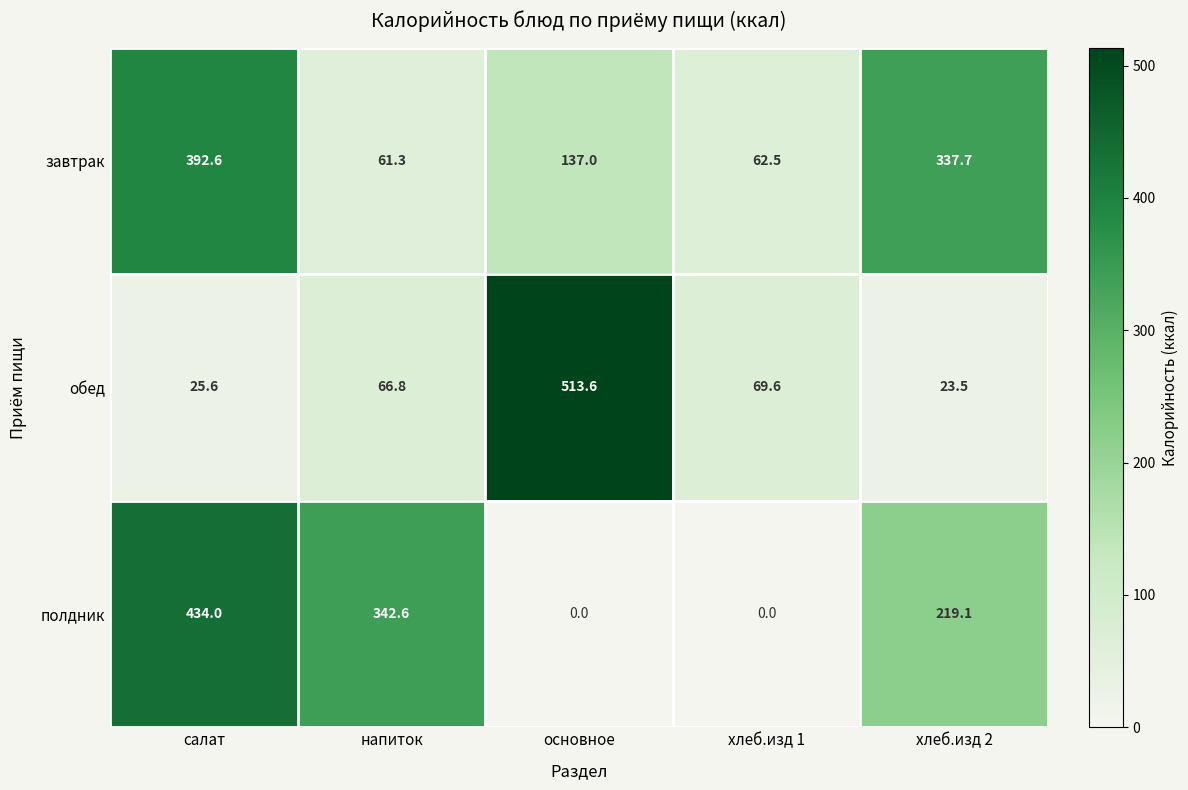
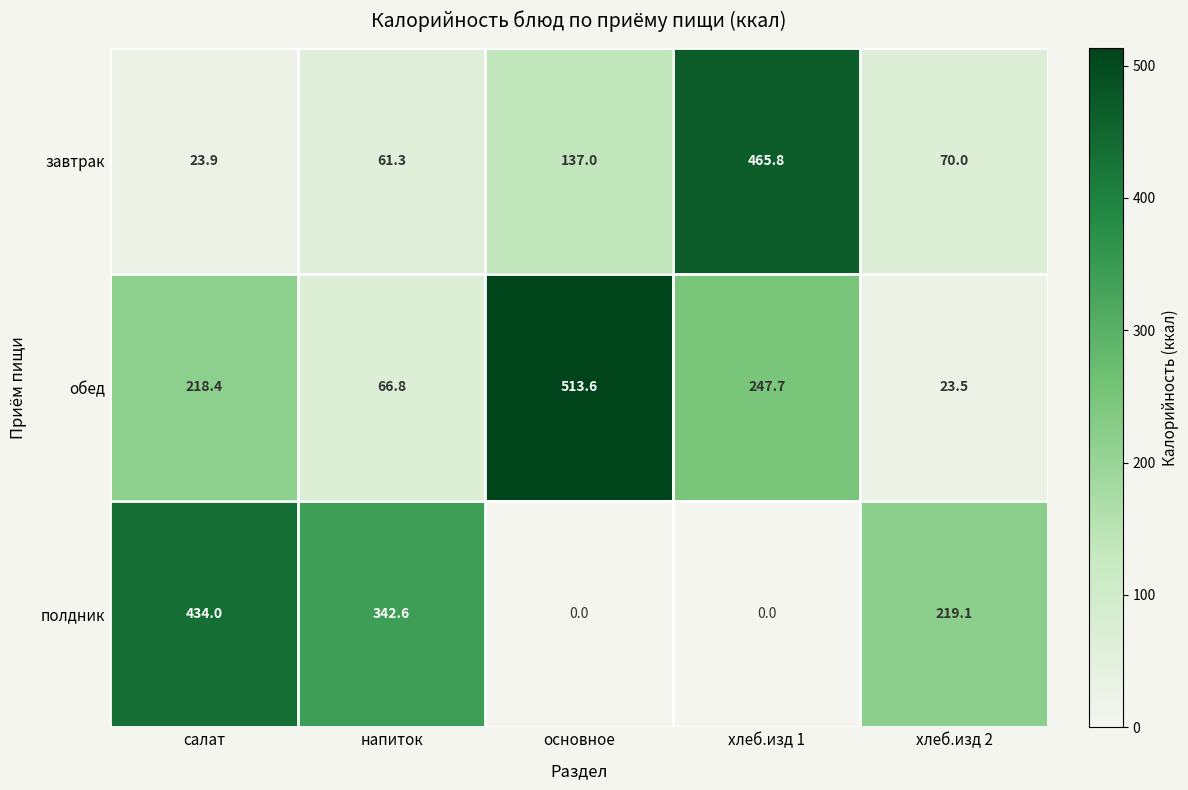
завтрак, салат: 392.6 -> 23.9
завтрак, хлеб.изд 1: 62.5 -> 465.8
завтрак, хлеб.изд 2: 337.7 -> 70.0
обед, салат: 25.6 -> 218.4
обед, хлеб.изд 1: 69.6 -> 247.7
